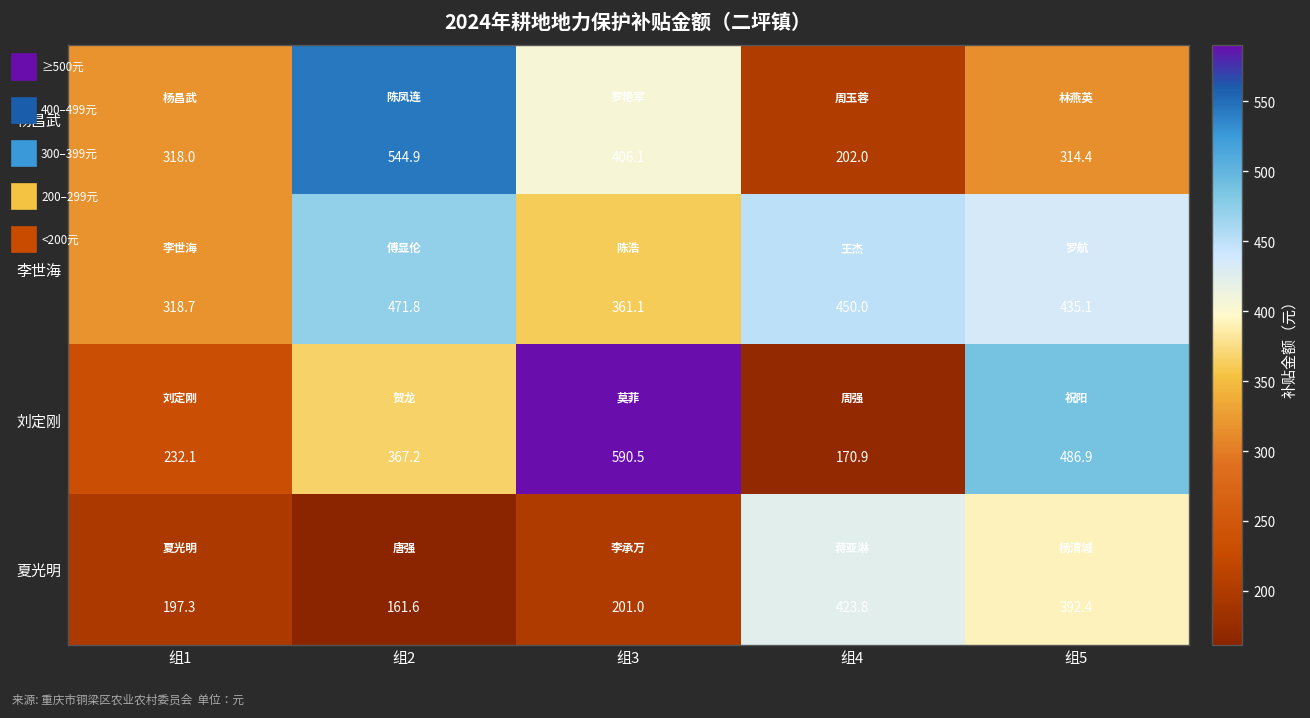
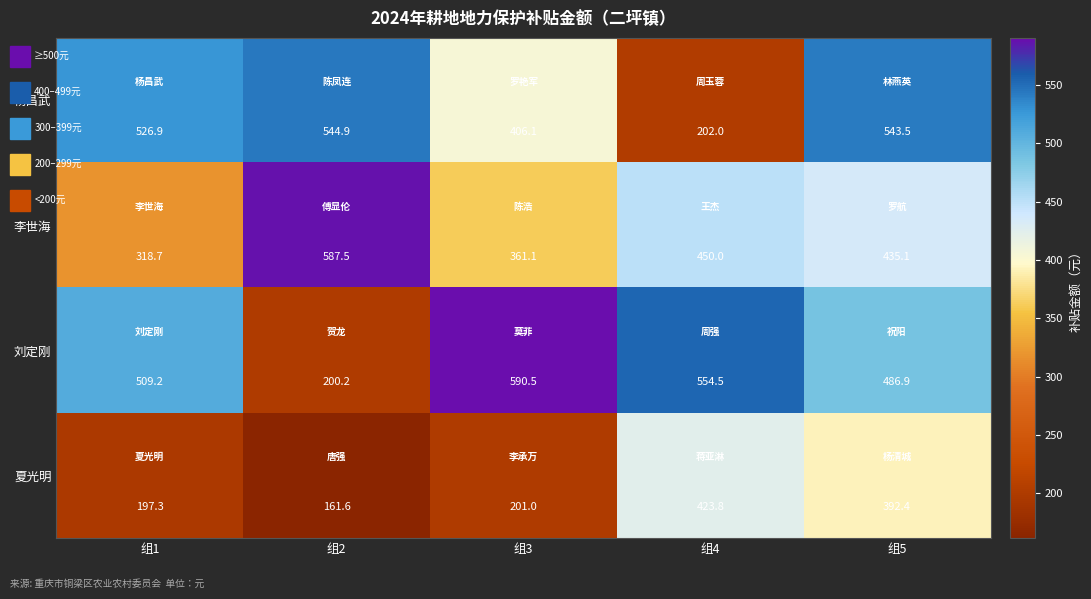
杨昌武, 组1: 318.0 -> 526.9
杨昌武, 组5: 314.4 -> 543.5
李世海, 组2: 471.8 -> 587.5
刘定刚, 组1: 232.1 -> 509.2
刘定刚, 组2: 367.2 -> 200.2
刘定刚, 组4: 170.9 -> 554.5
